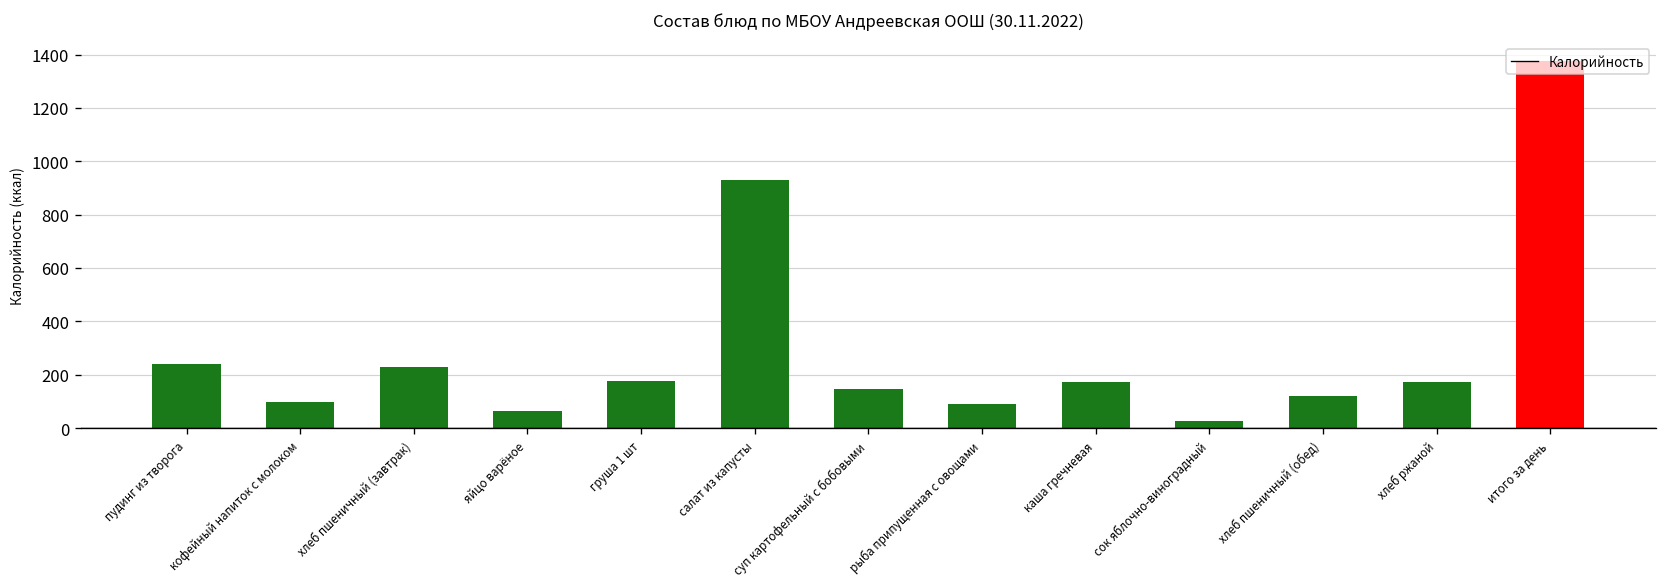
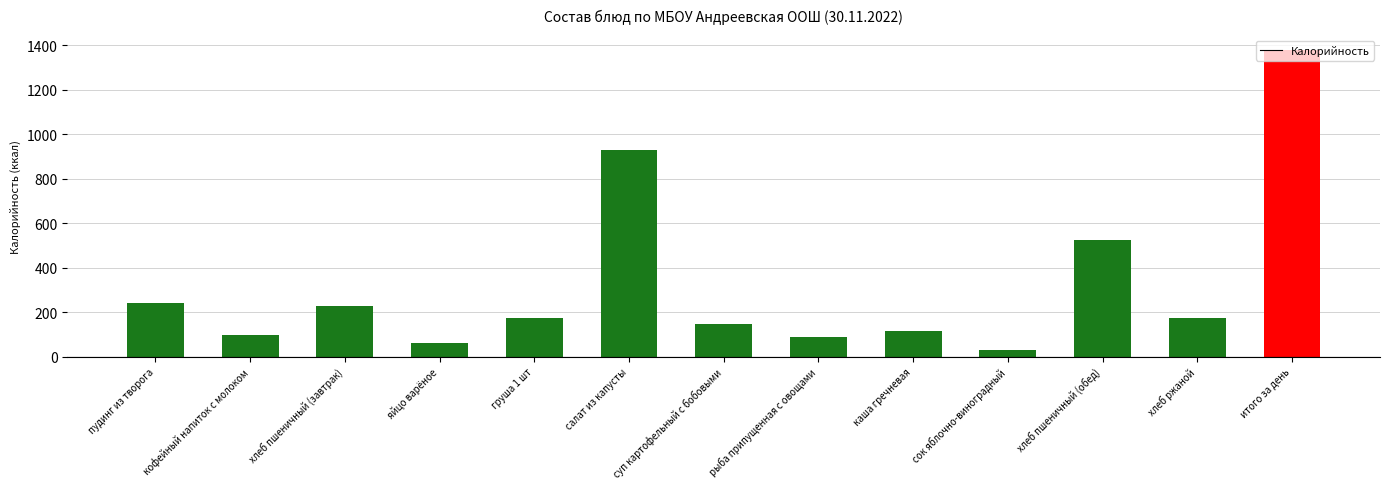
каша гречневая: 170 -> 110
хлеб пшеничный (обед): 120 -> 520
